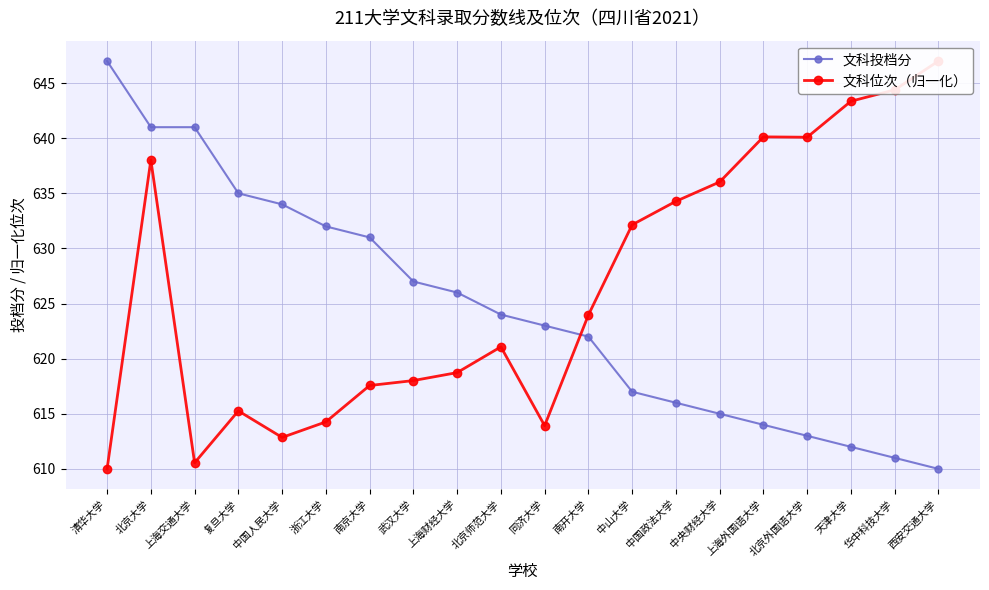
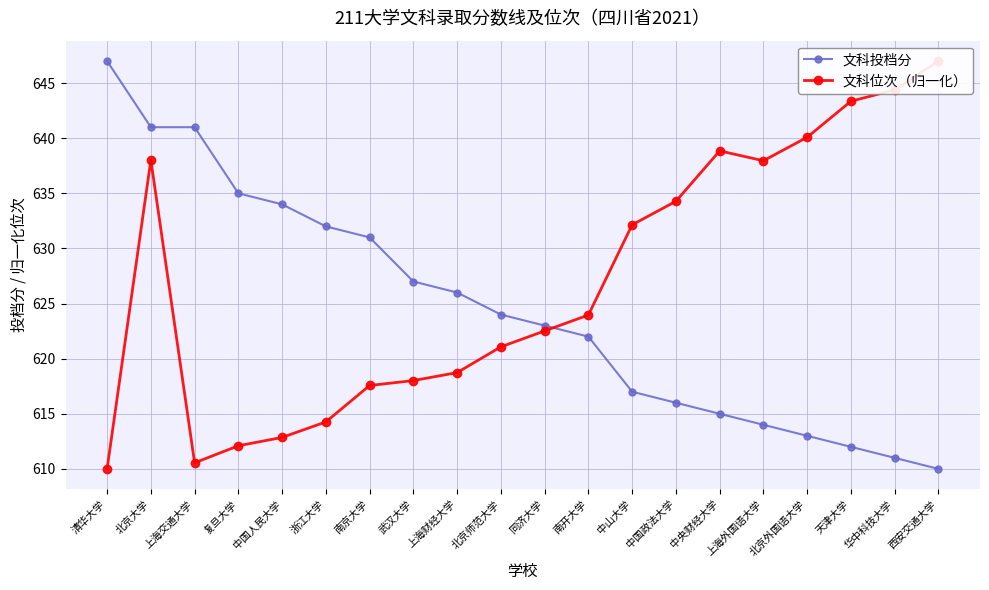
文科位次（归一化）, 复旦大学: 615.3 -> 612.1
文科位次（归一化）, 同济大学: 613.9 -> 622.5
文科位次（归一化）, 中央财经大学: 636.0 -> 638.9
文科位次（归一化）, 上海外国语大学: 640.1 -> 638.0
